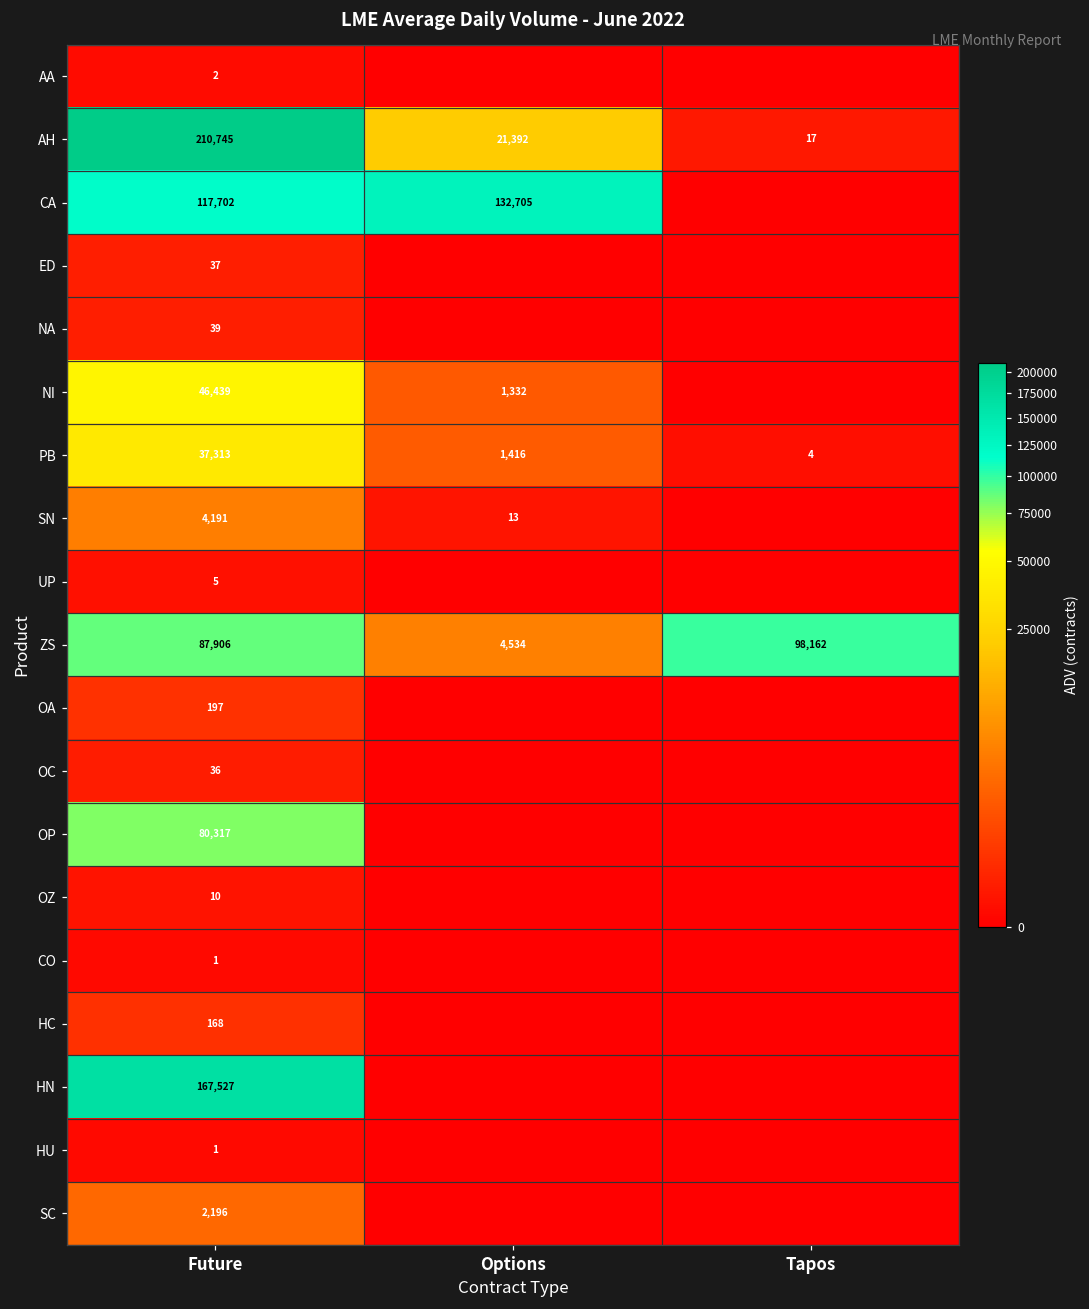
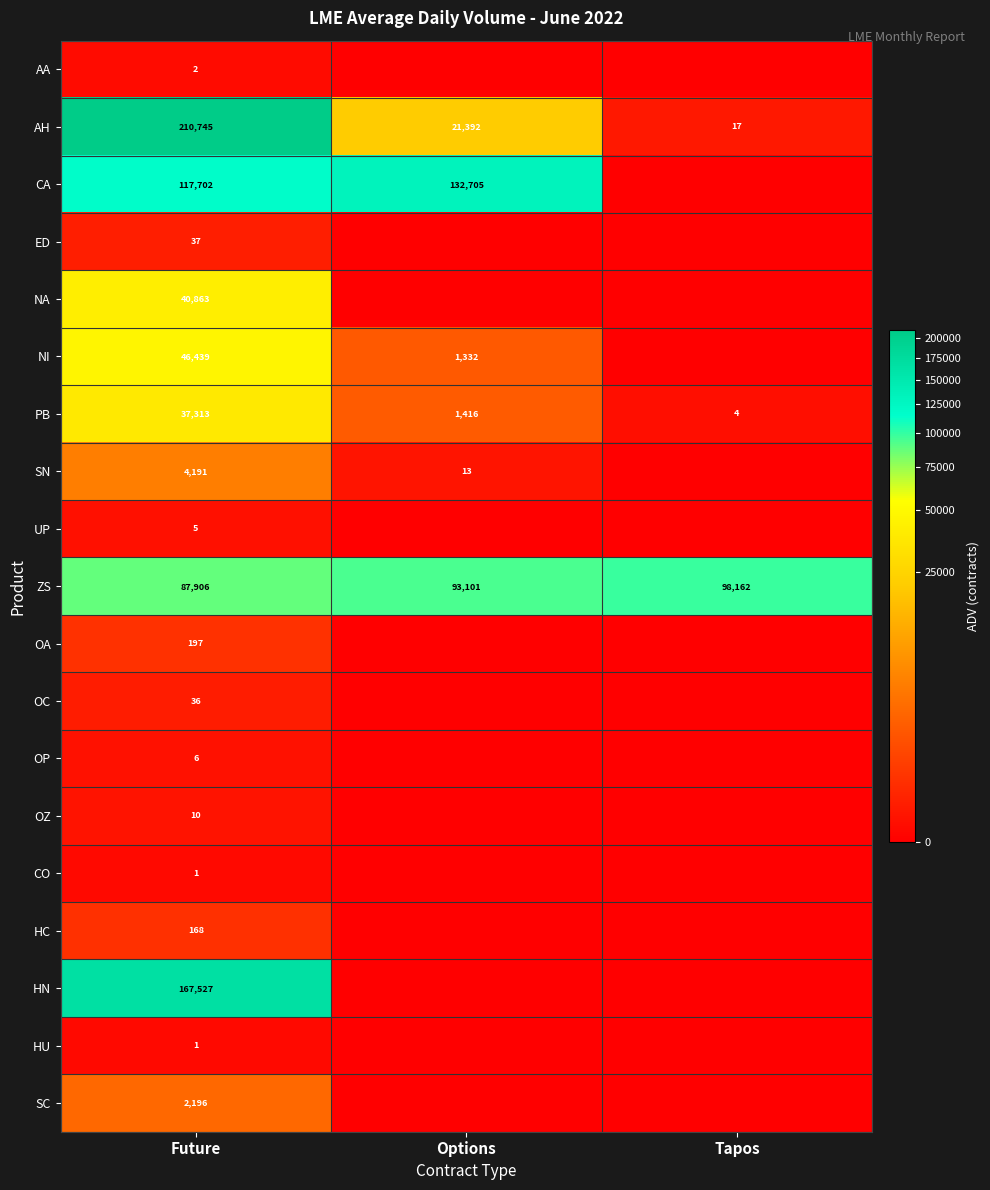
NA, Future: 39 -> 40,863
ZS, Options: 4,534 -> 93,101
OP, Future: 80,317 -> 6
